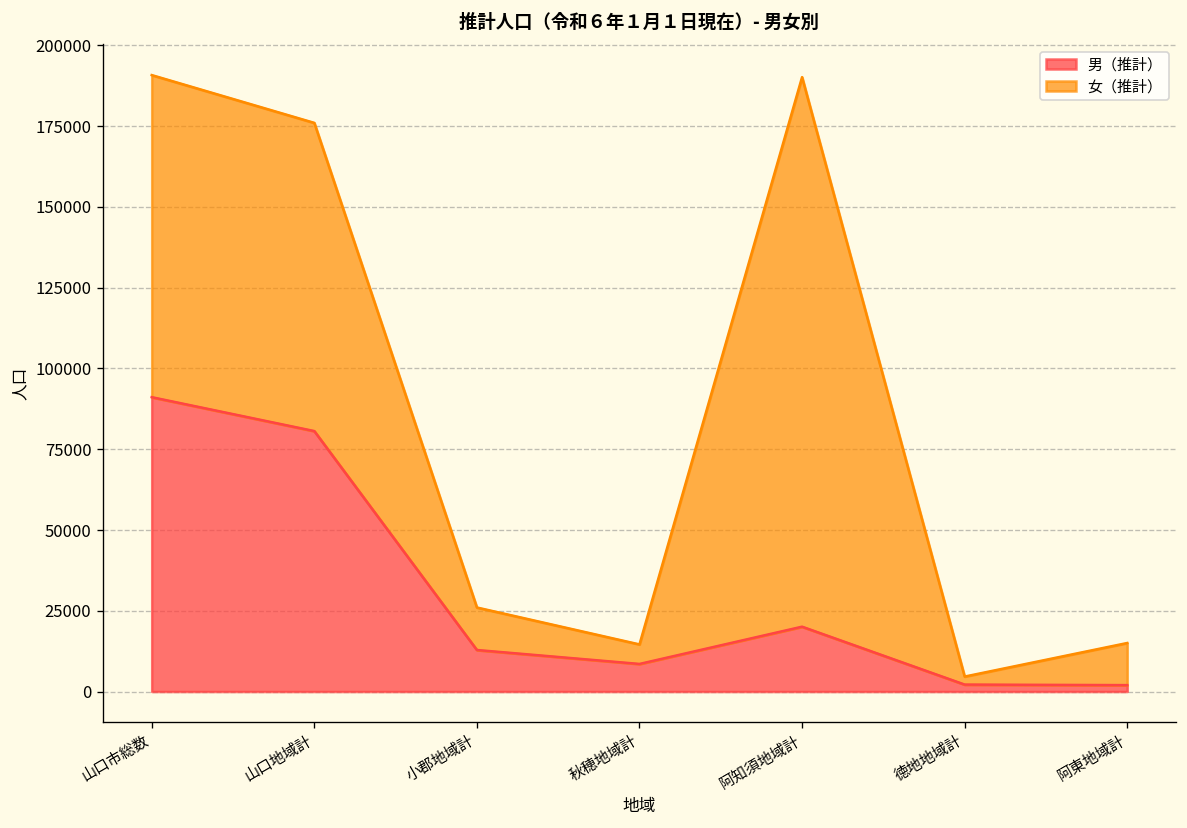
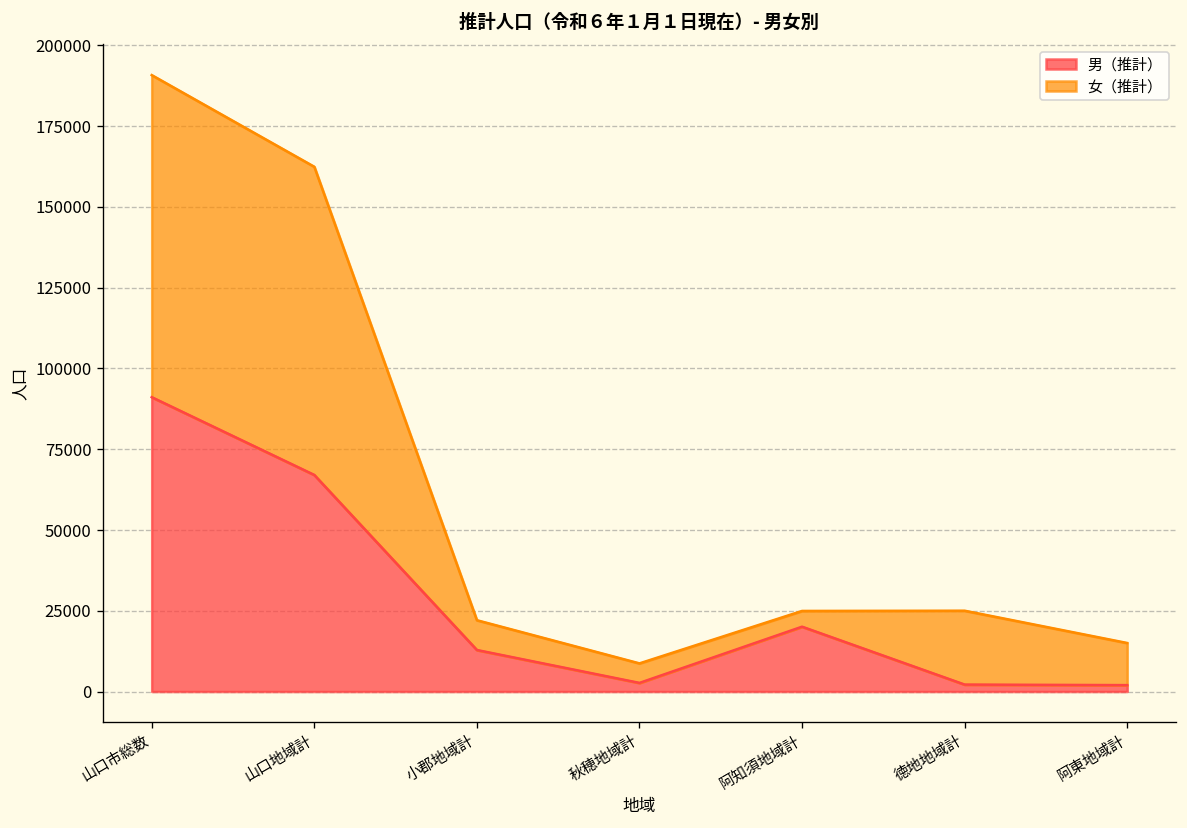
男（推計）, 山口地域計: 81000 -> 67000
女（推計）, 小郡地域計: 13000 -> 9000
男（推計）, 秋穂地域計: 9000 -> 3000
女（推計）, 阿知須地域計: 170000 -> 5000
女（推計）, 徳地地域計: 2000 -> 23000
